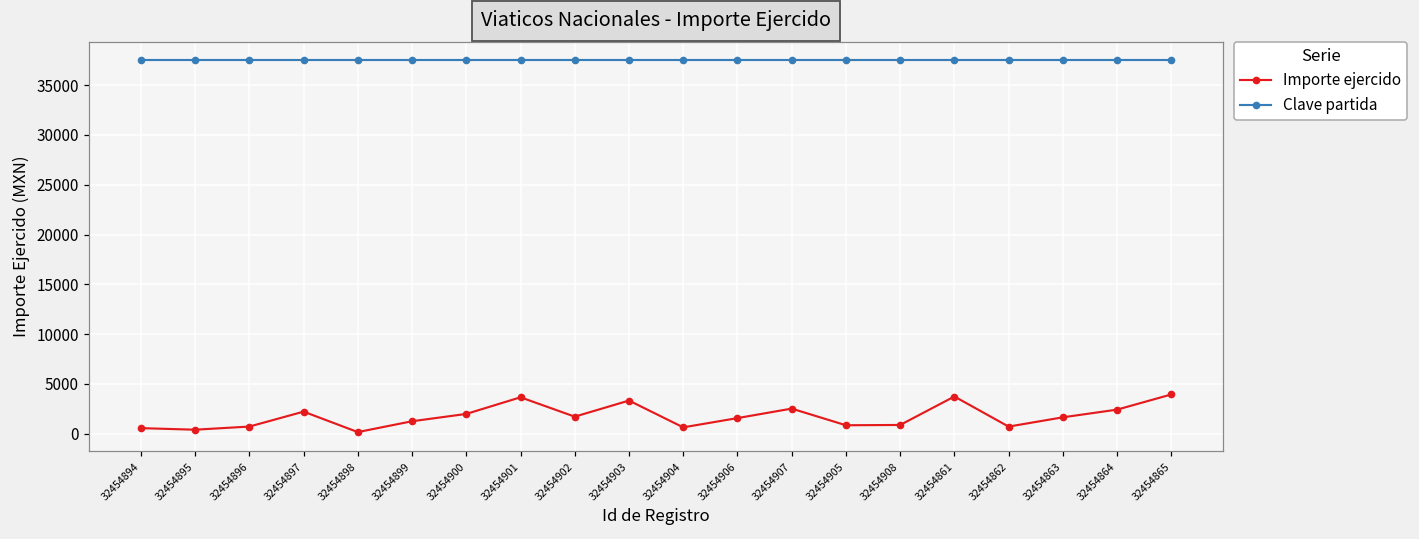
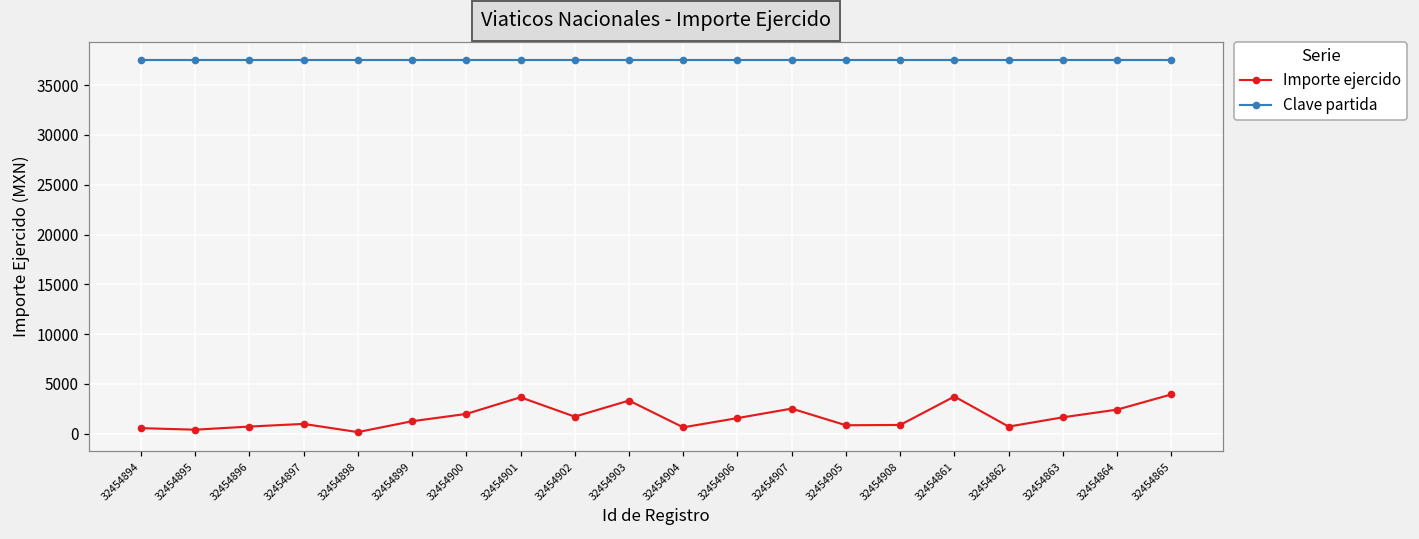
Importe ejercido, 32454897: 2000 -> 1000
